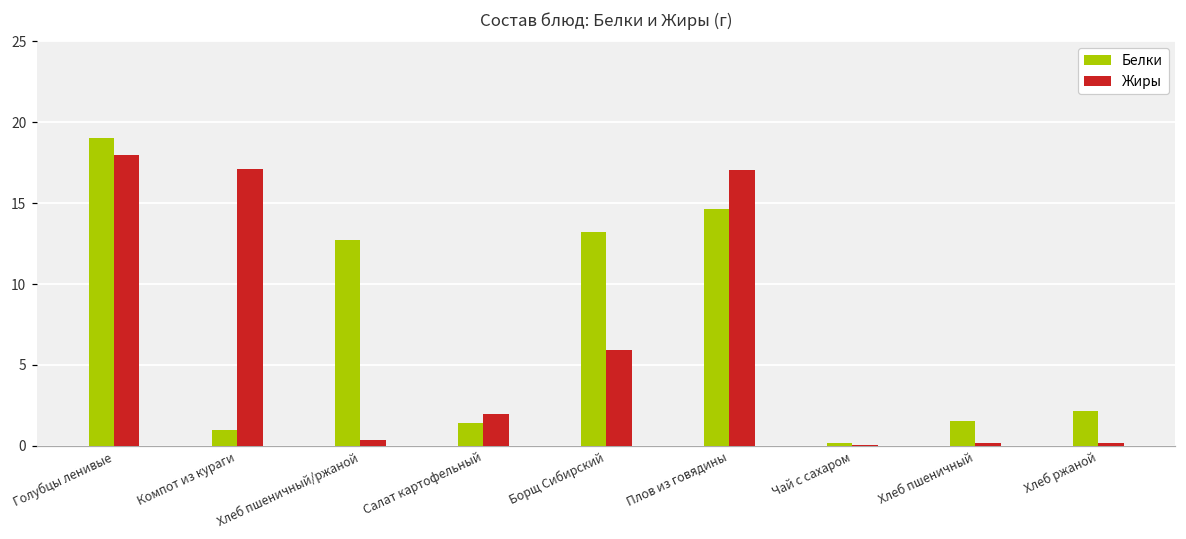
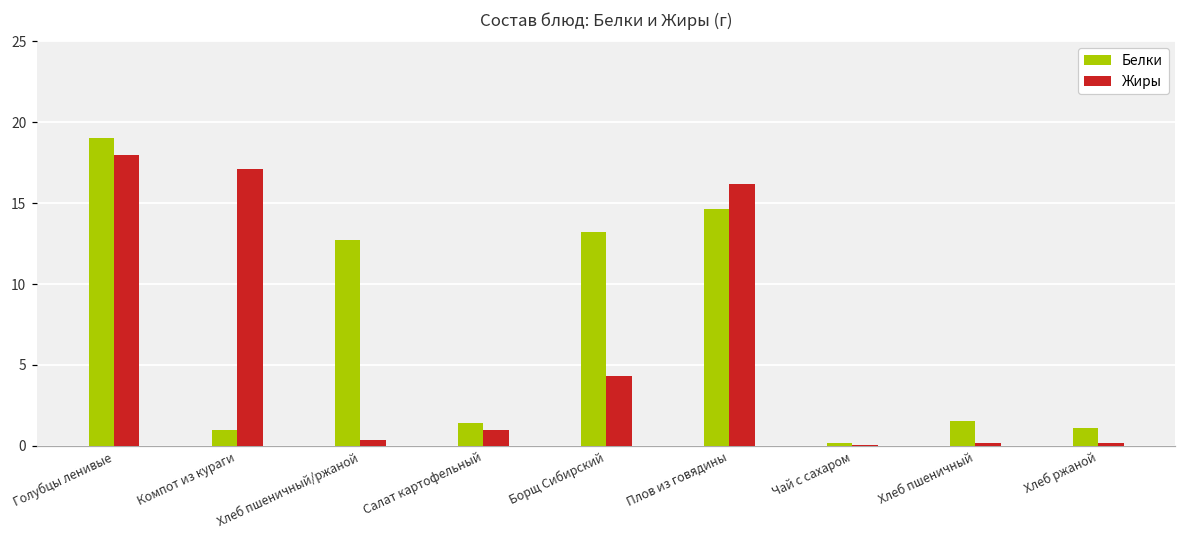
Жиры, Салат картофельный: 2 -> 1
Жиры, Борщ Сибирский: 5.9 -> 4.3
Жиры, Плов из говядины: 17.0 -> 16.2
Белки, Хлеб ржаной: 2.2 -> 1.1
